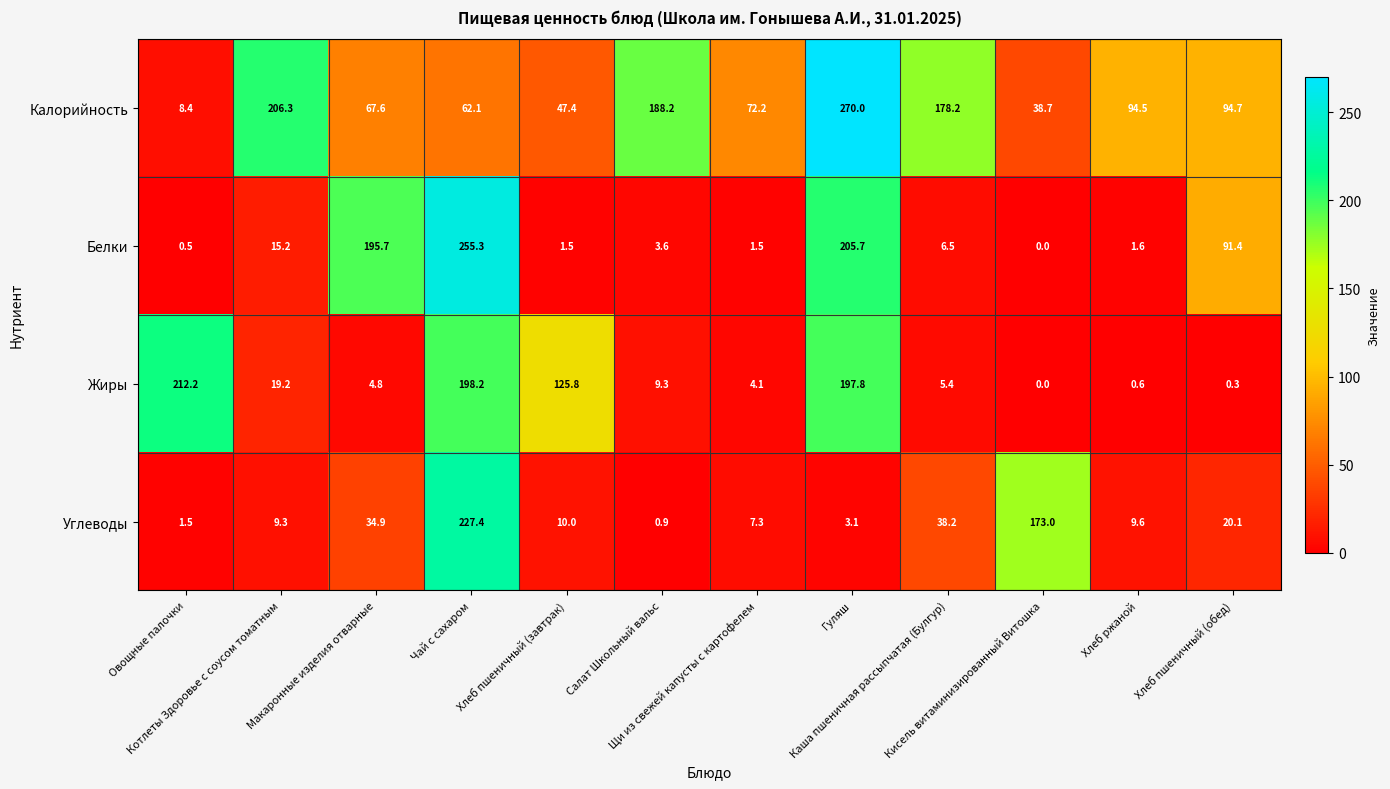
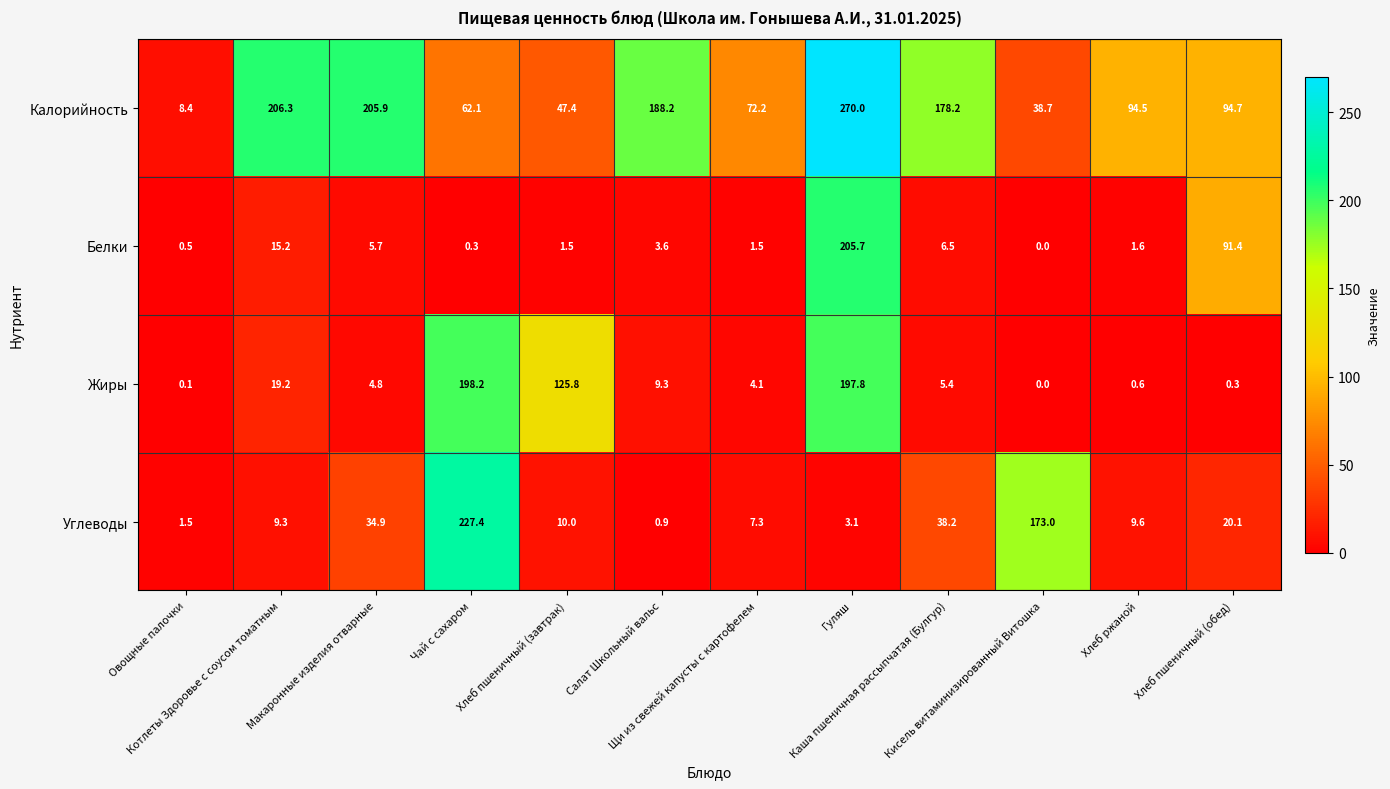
Калорийность, Макаронные изделия отварные: 67.6 -> 205.9
Белки, Макаронные изделия отварные: 195.7 -> 5.7
Белки, Чай с сахаром: 255.3 -> 0.3
Жиры, Овощные палочки: 212.2 -> 0.1
